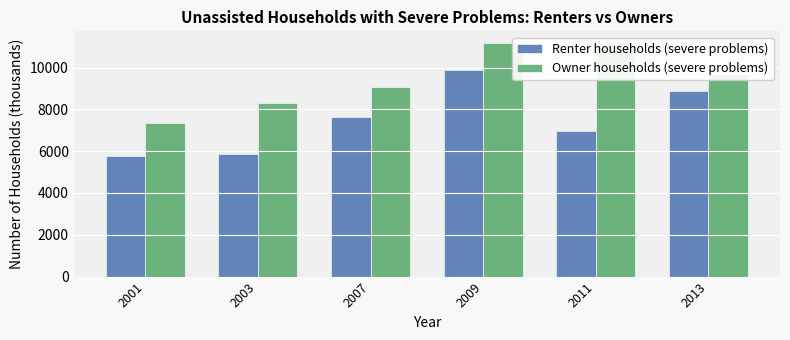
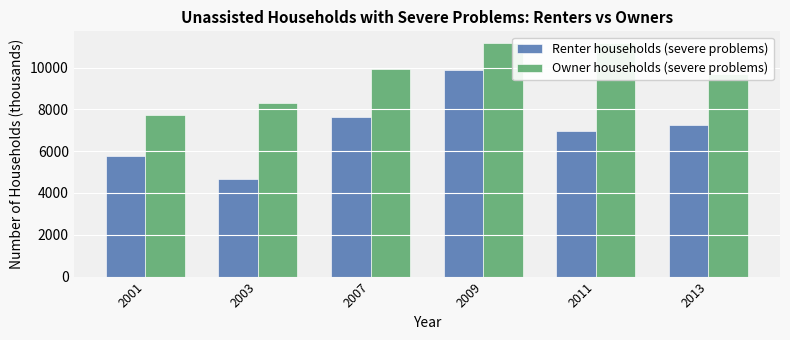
Owner households (severe problems), 2001: 7300 -> 7700
Renter households (severe problems), 2003: 5900 -> 4700
Owner households (severe problems), 2007: 9100 -> 10000
Renter households (severe problems), 2013: 8900 -> 7200
